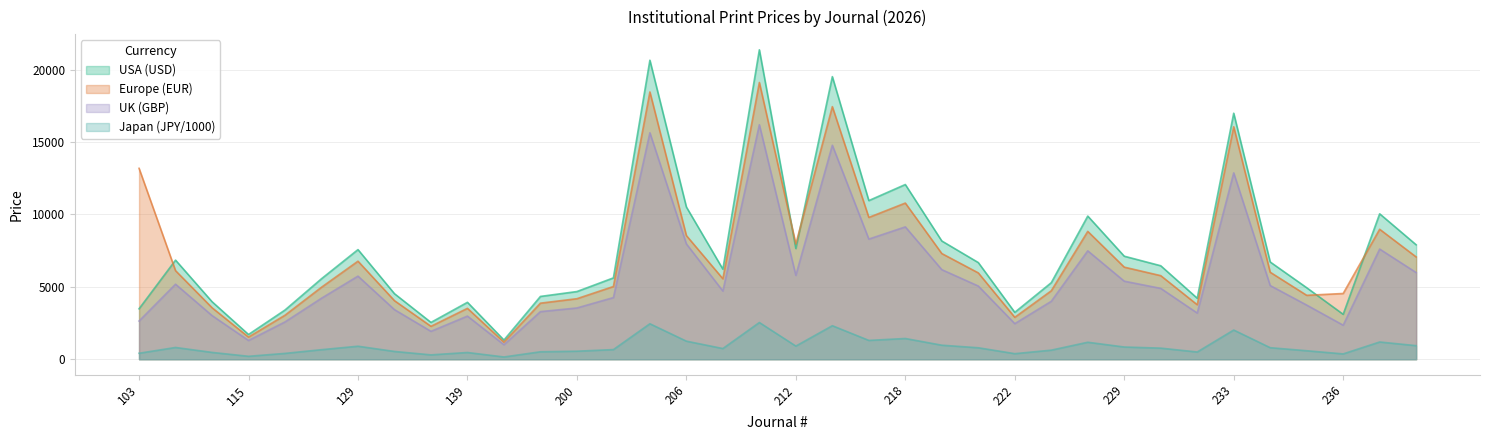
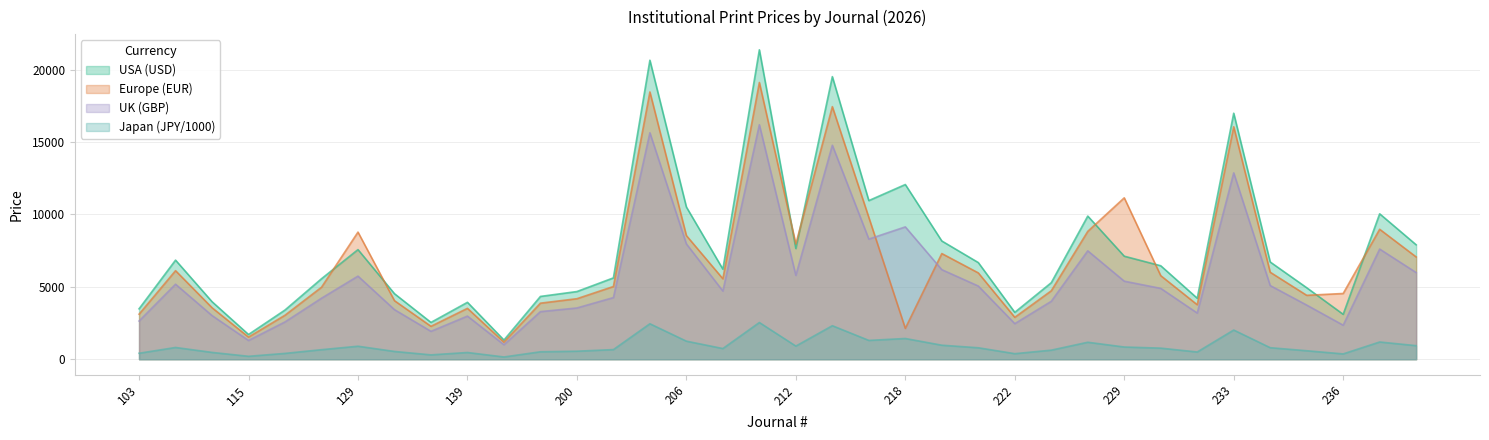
Europe (EUR), 103: 13200 -> 3100
Europe (EUR), 129: 6800 -> 8800
Europe (EUR), 218: 10800 -> 2100
Europe (EUR), 229: 6400 -> 11200
